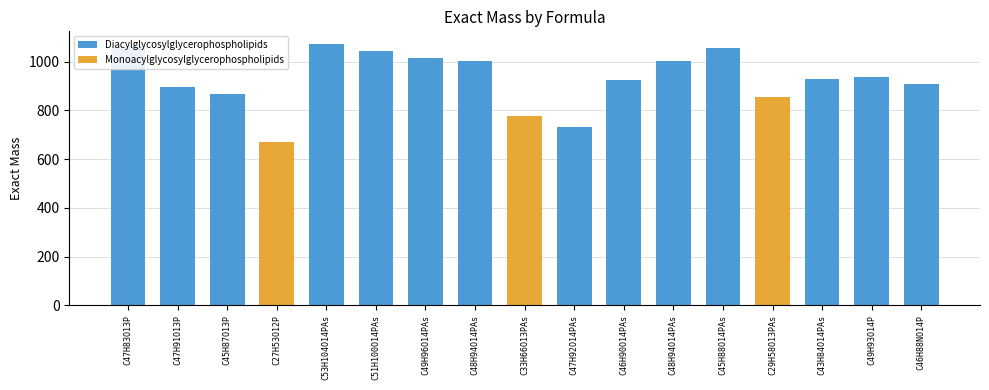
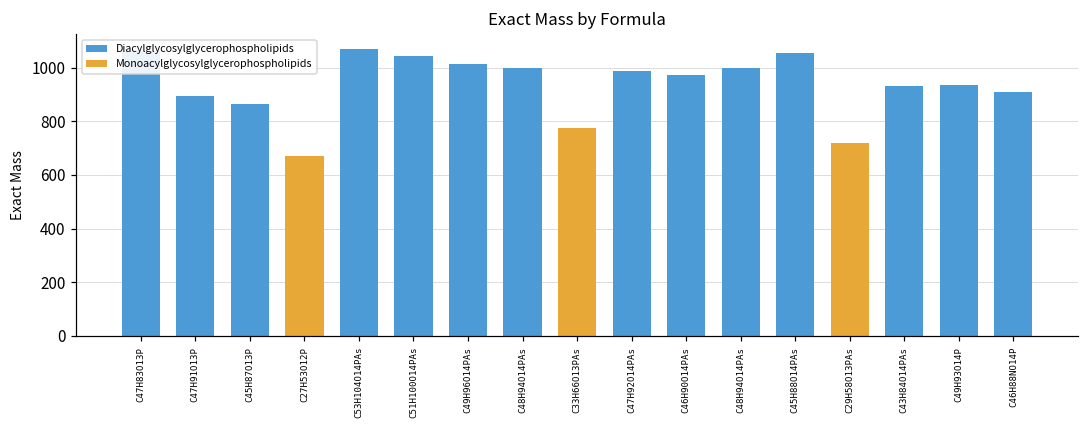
C47H92O14PAs: 730 -> 990
C46H90O14PAs: 920 -> 970
C29H58O13PAs: 850 -> 720
